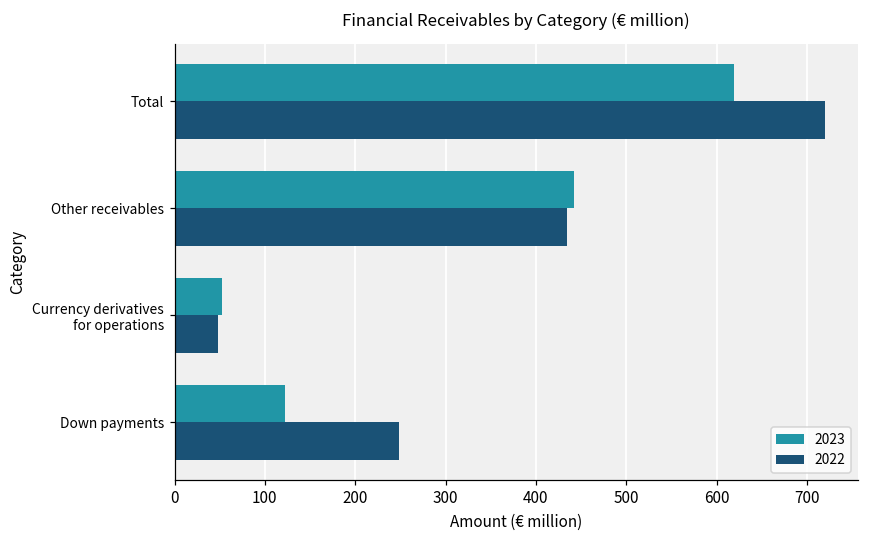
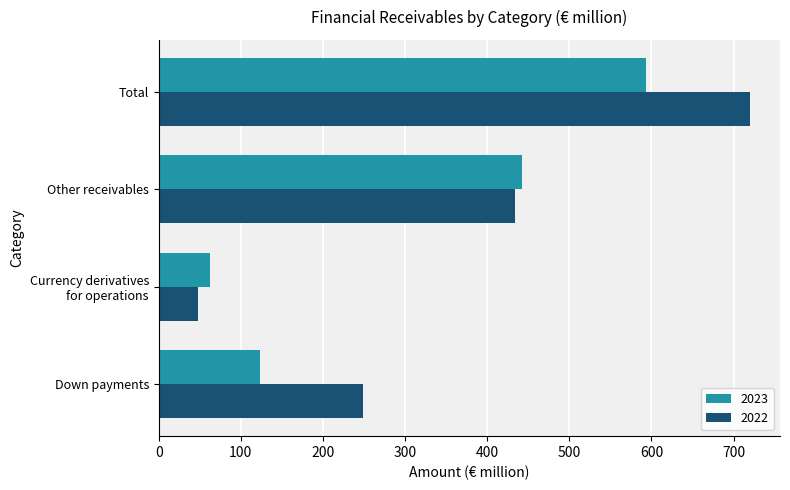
2023, Total: 620 -> 590
2023, Currency derivatives for operations: 50 -> 60
